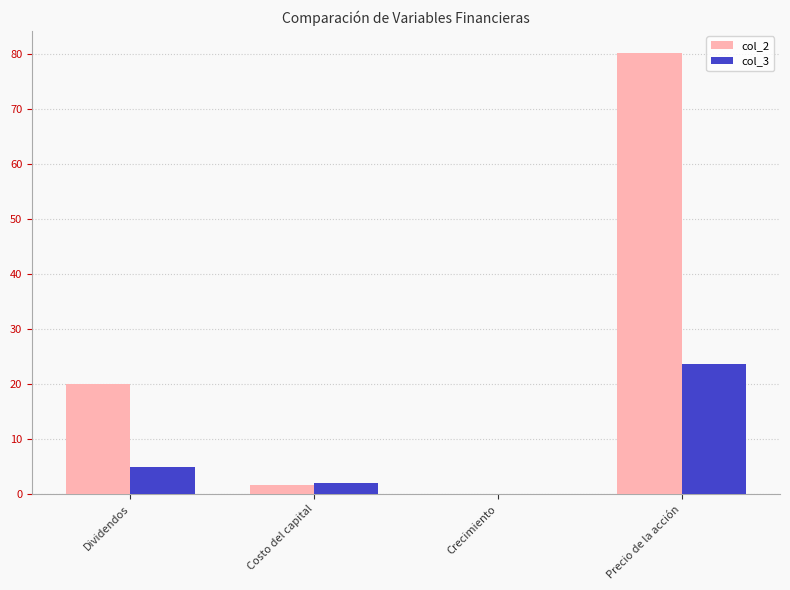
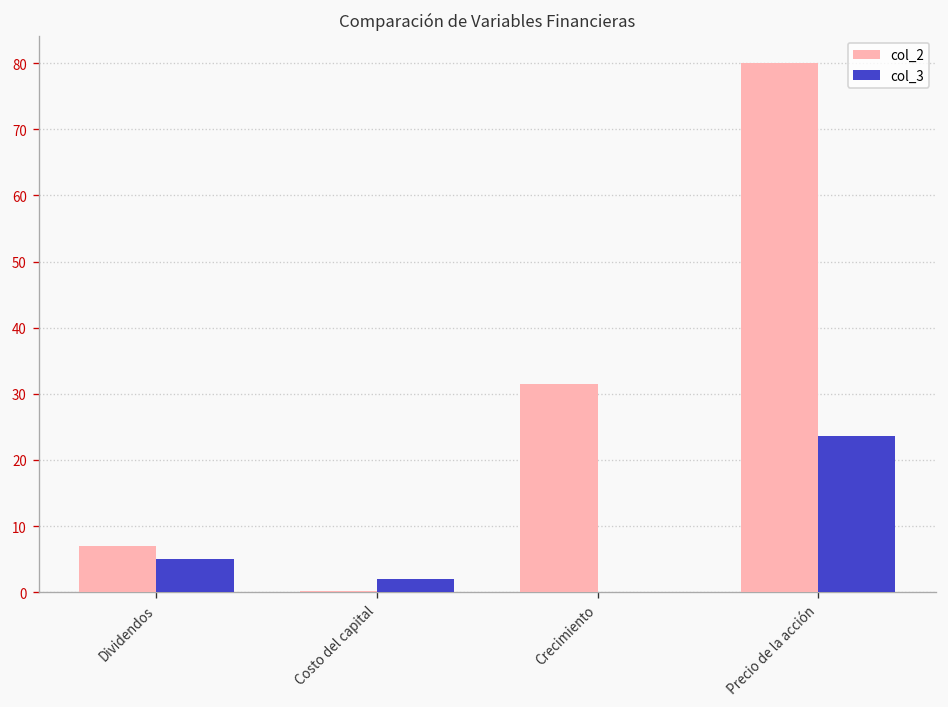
col_2, Dividendos: 20 -> 7
col_2, Costo del capital: 2 -> 0
col_2, Crecimiento: 0 -> 31
